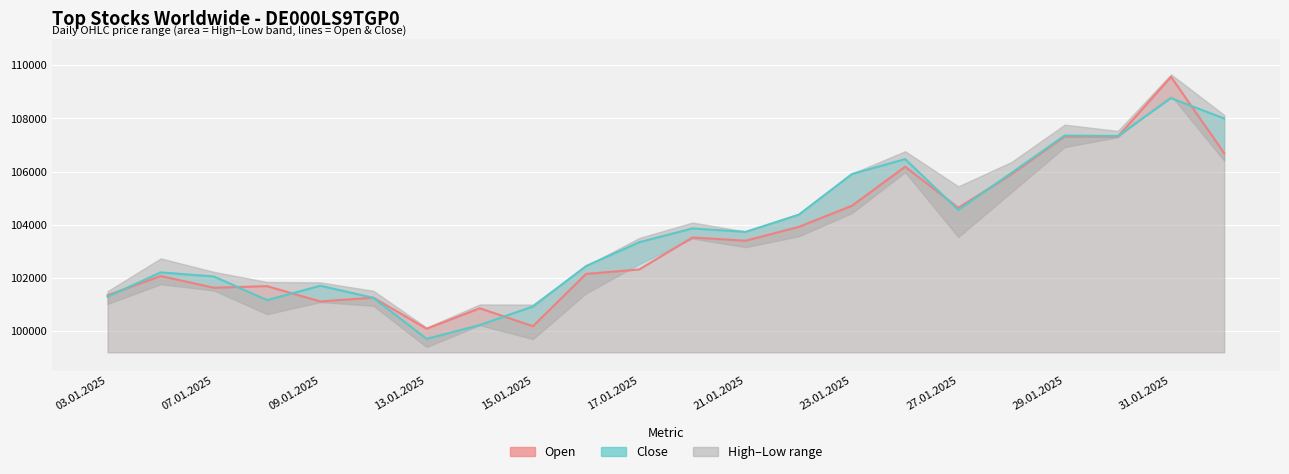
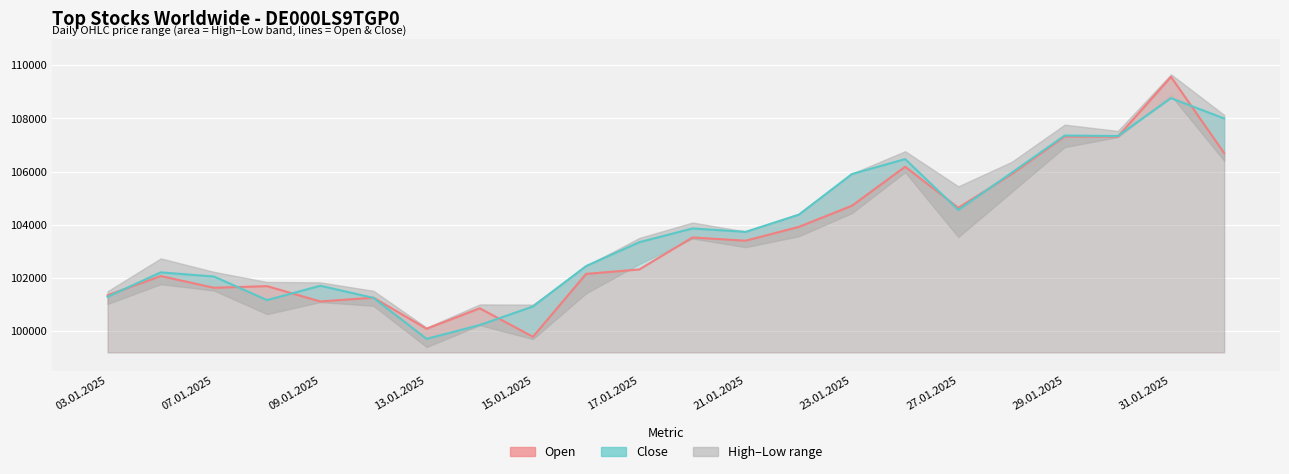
Open, 15.01.2025: 100200 -> 99800
